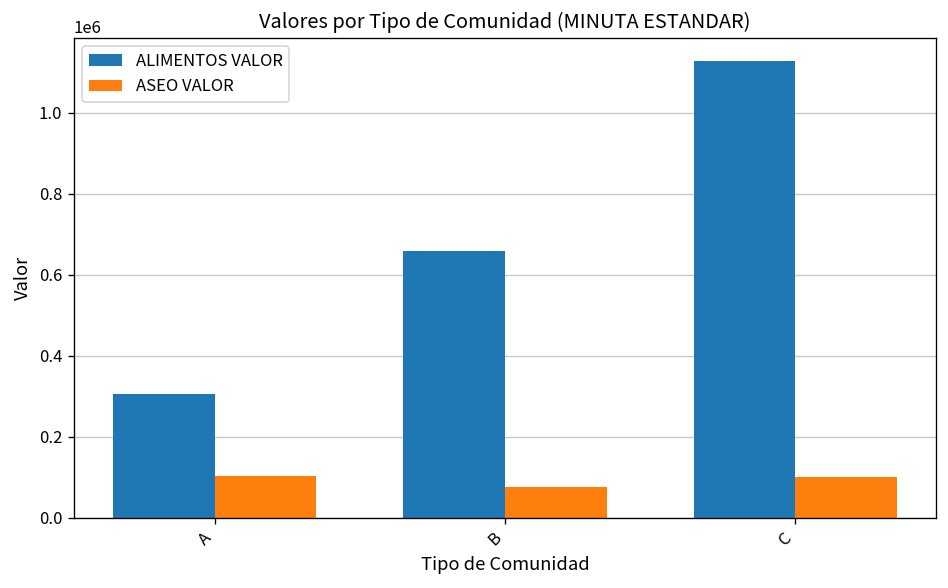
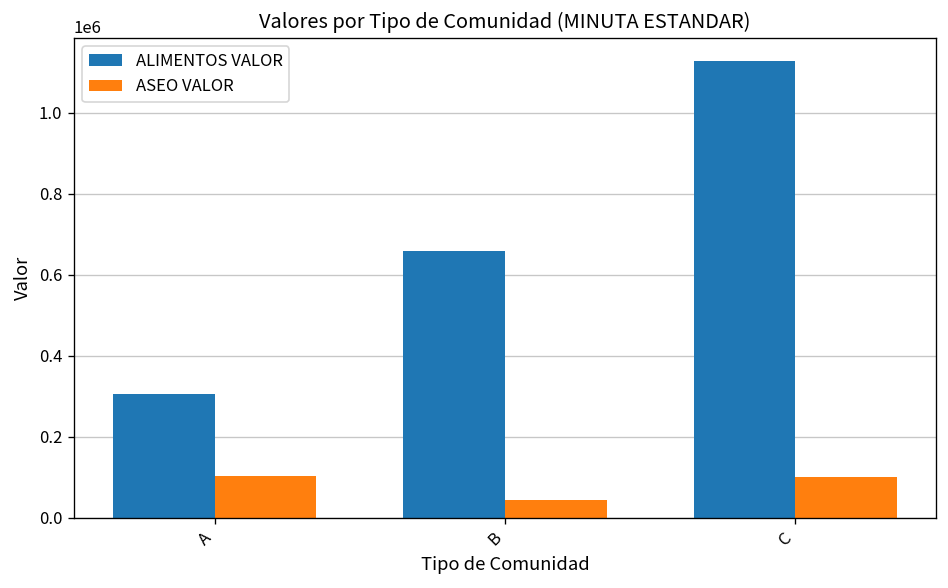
ASEO VALOR, B: 80000 -> 40000
